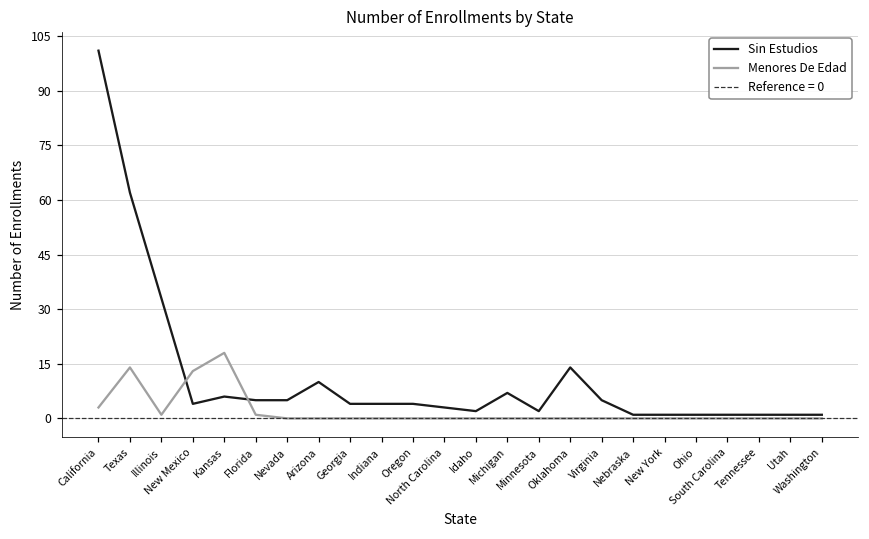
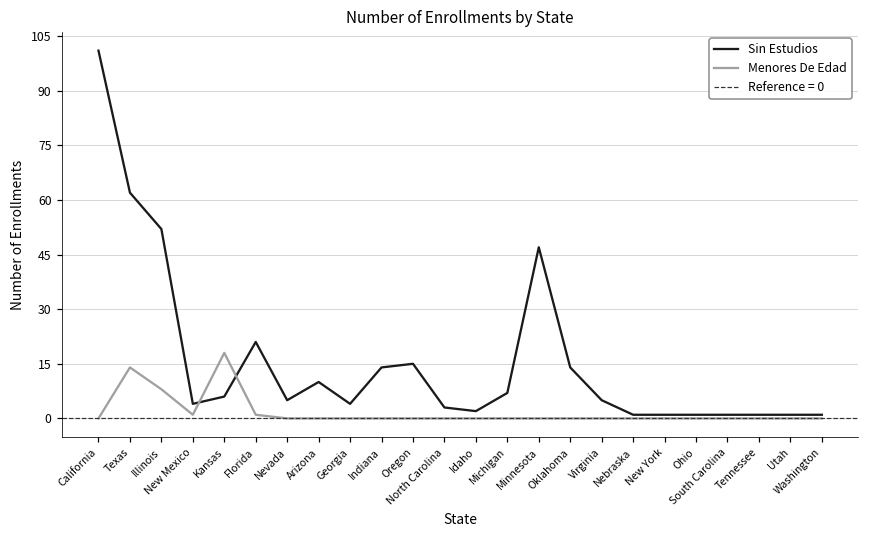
Menores De Edad, California: 3 -> 0
Sin Estudios, Illinois: 33 -> 52
Menores De Edad, Illinois: 1 -> 8
Menores De Edad, New Mexico: 13 -> 1
Sin Estudios, Florida: 5 -> 21
Sin Estudios, Indiana: 4 -> 14
Sin Estudios, Oregon: 4 -> 15
Sin Estudios, Minnesota: 2 -> 47
